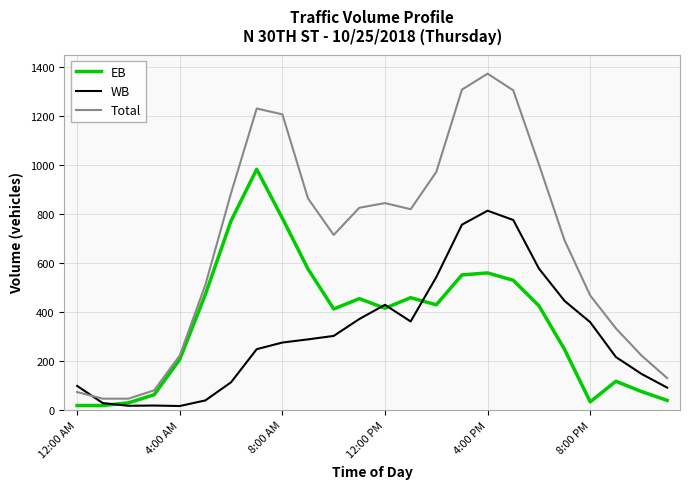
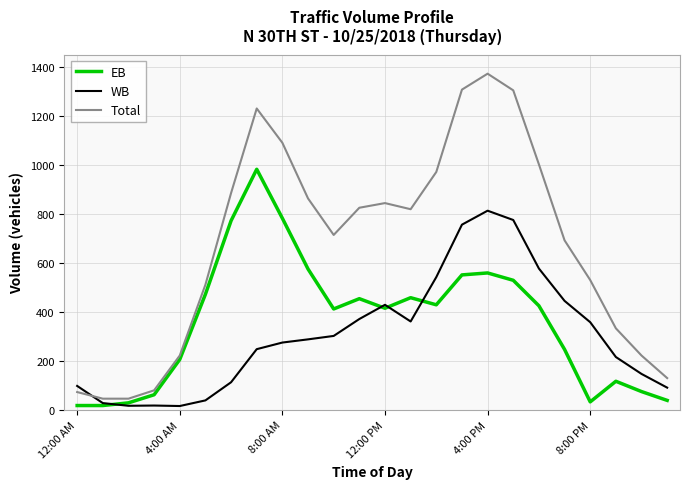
Total, 8:00 AM: 1210 -> 1090
Total, 8:00 PM: 470 -> 530
